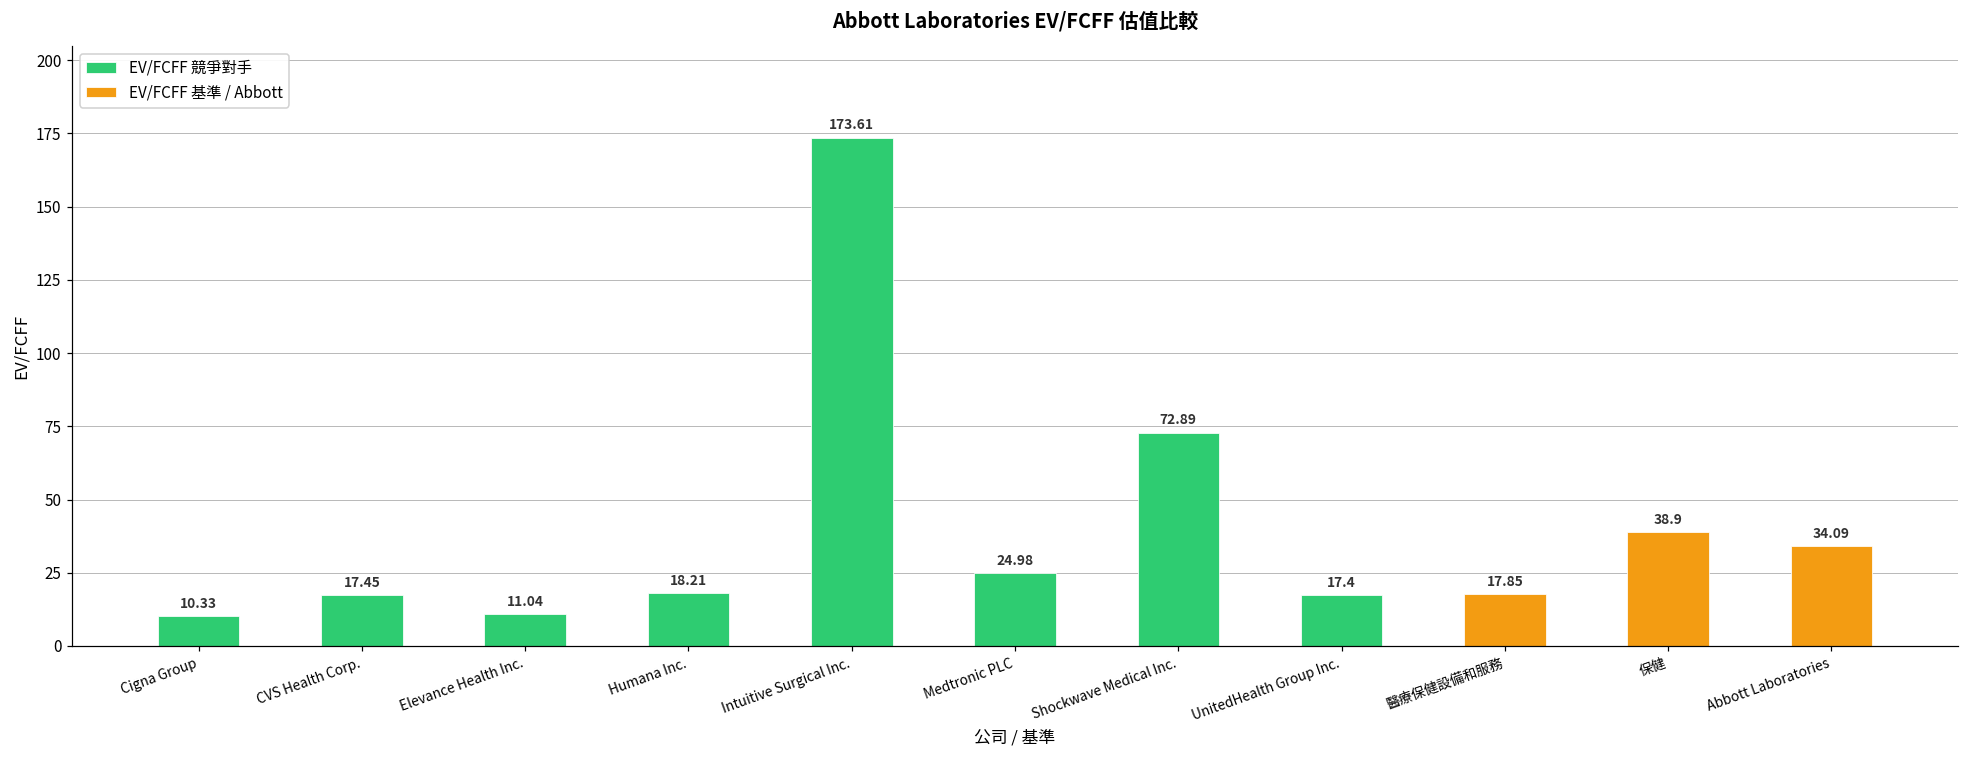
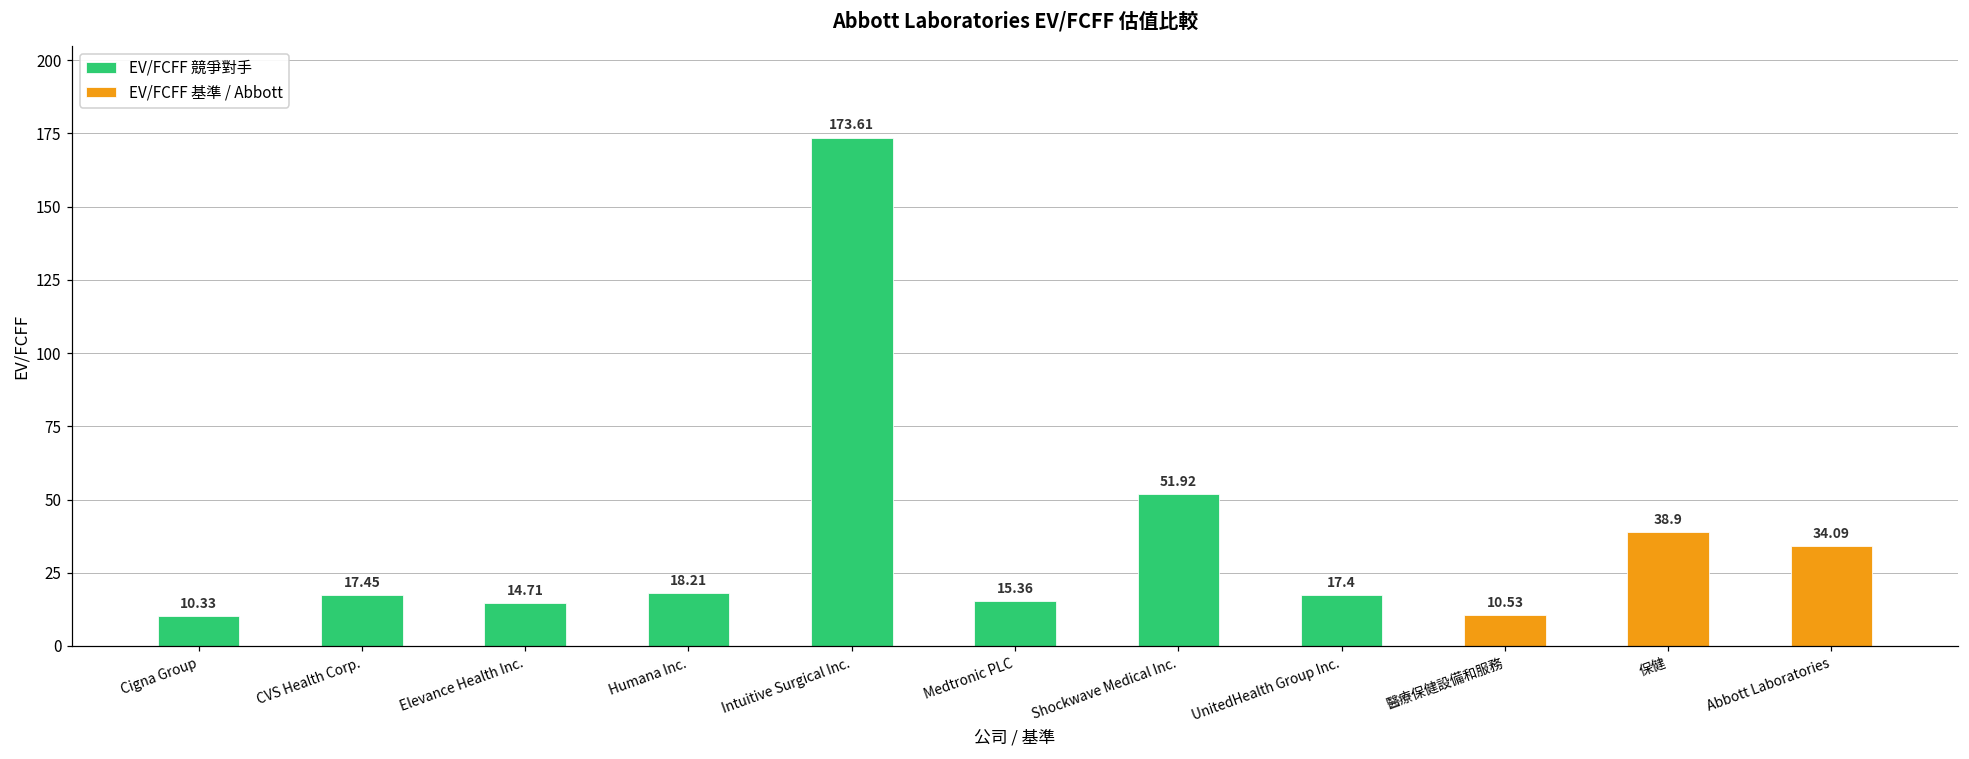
EV/FCFF 競爭對手, Elevance Health Inc.: 11.04 -> 14.71
EV/FCFF 競爭對手, Medtronic PLC: 24.98 -> 15.36
EV/FCFF 競爭對手, Shockwave Medical Inc.: 72.89 -> 51.92
EV/FCFF 基準 / Abbott, 醫療保健設備和服務: 17.85 -> 10.53
